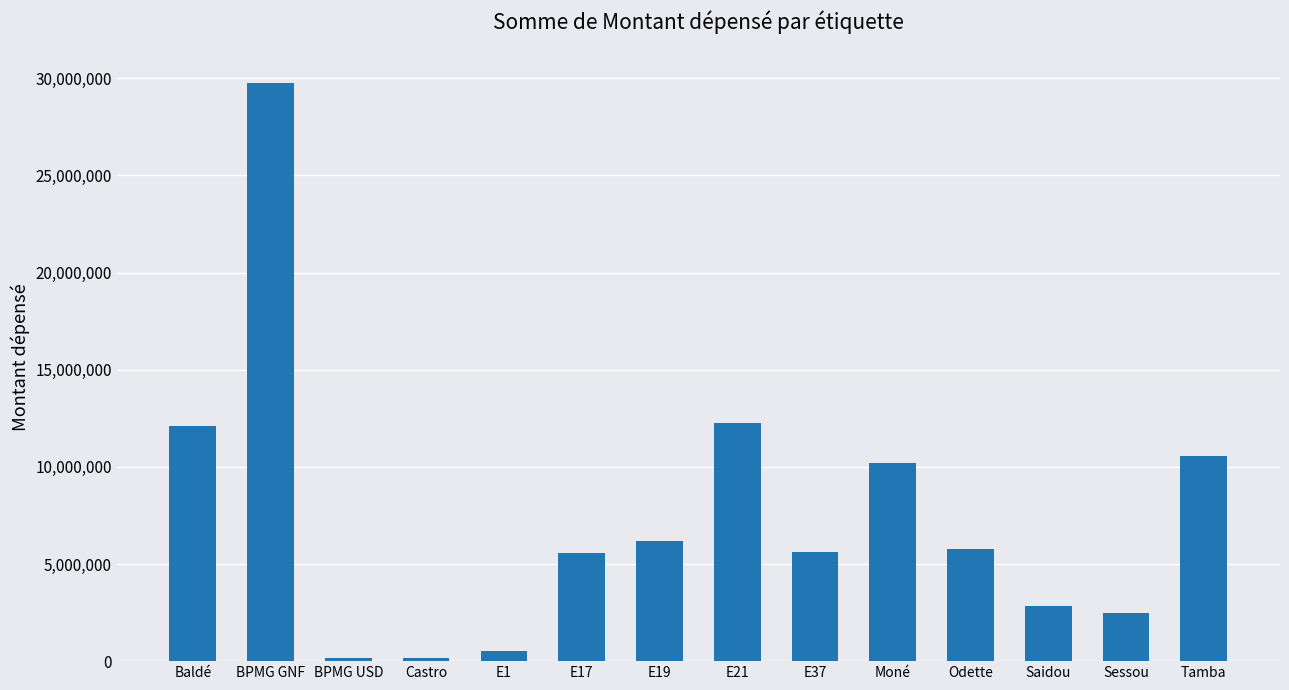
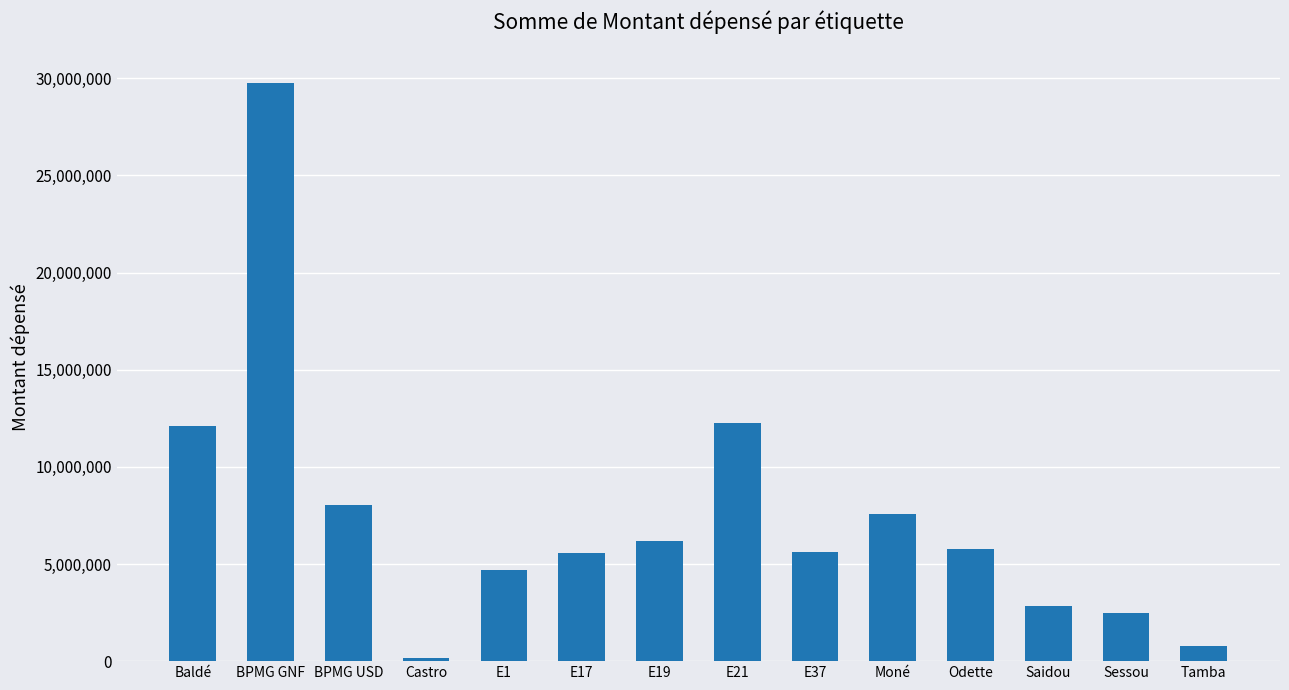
BPMG USD: 200,000 -> 8,000,000
E1: 500,000 -> 4,700,000
Moné: 10,200,000 -> 7,600,000
Tamba: 10,500,000 -> 800,000
